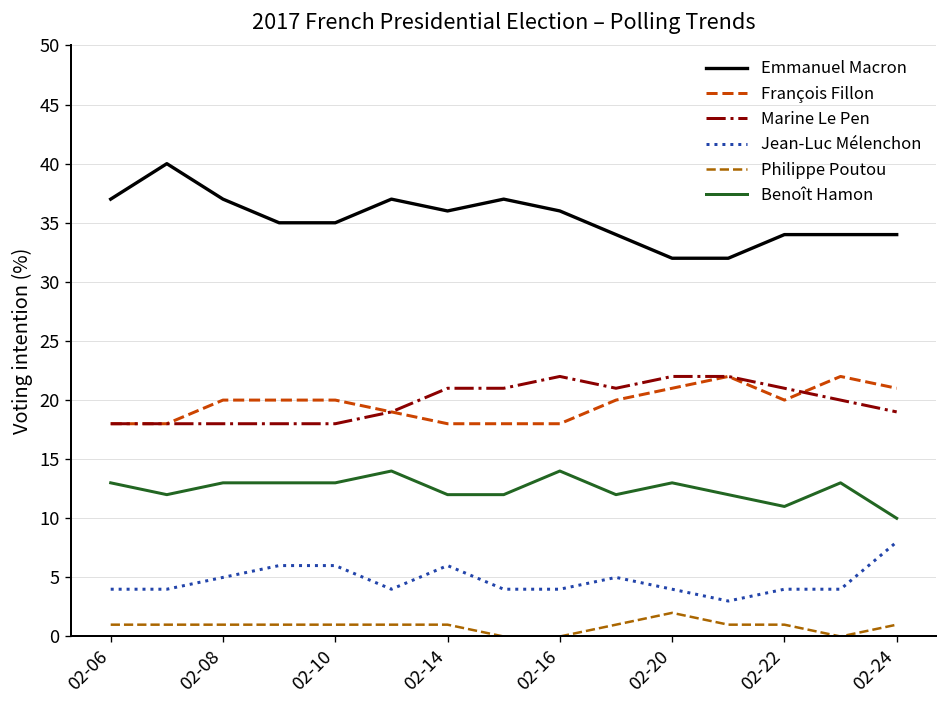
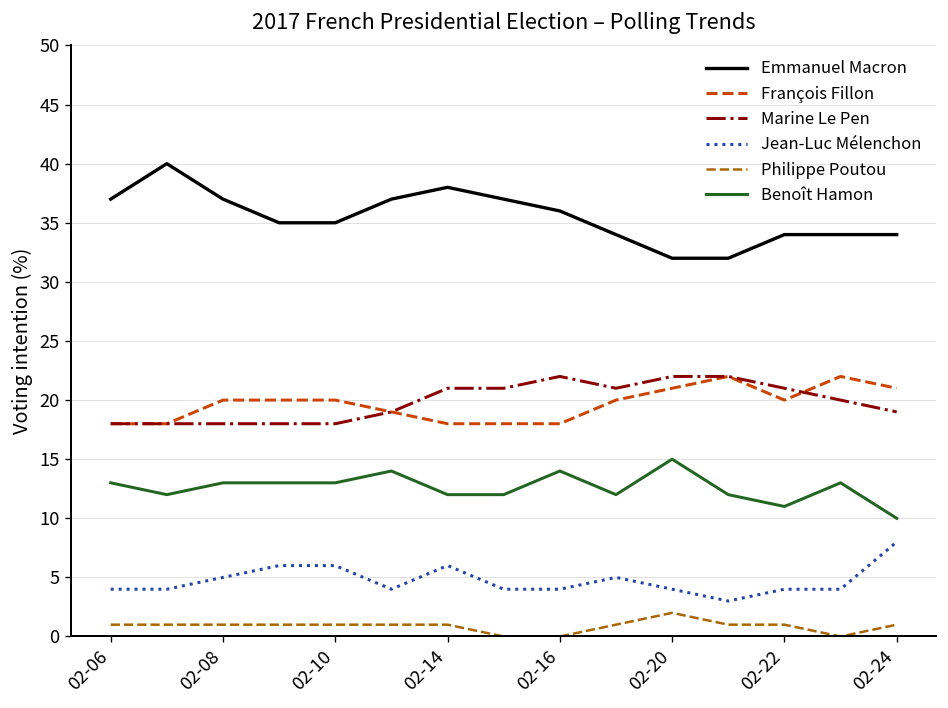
Emmanuel Macron, 02-14: 36 -> 38
Benoît Hamon, 02-20: 13 -> 15
